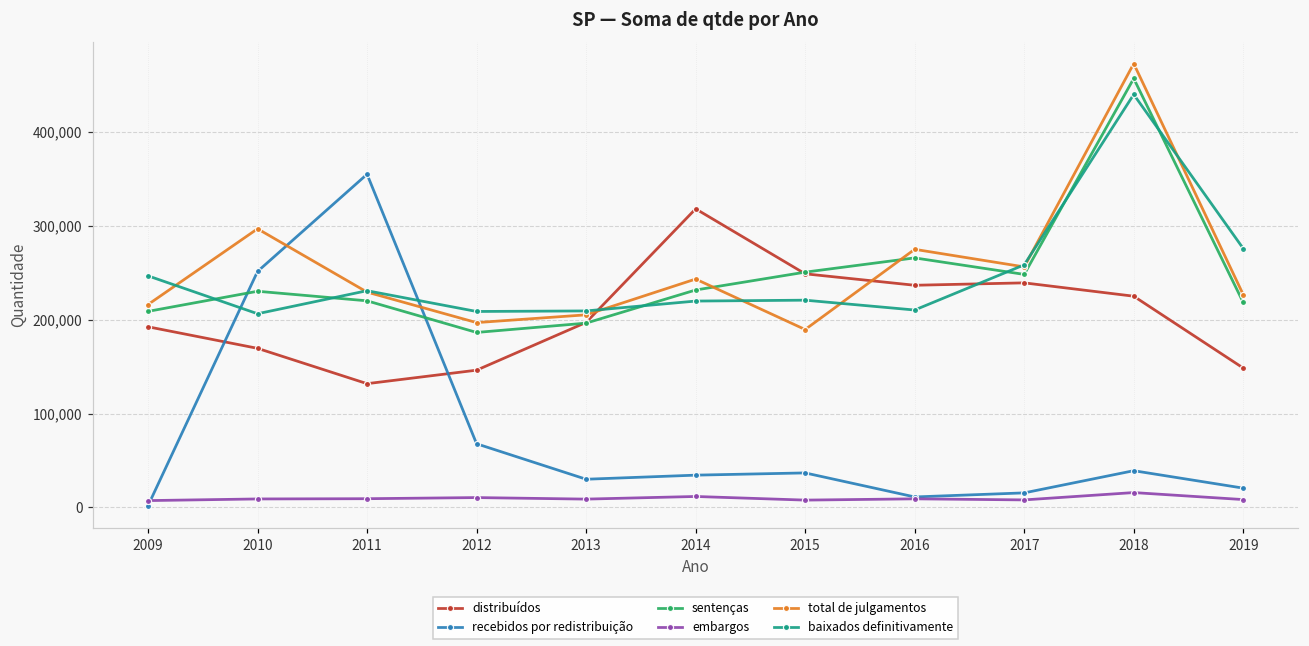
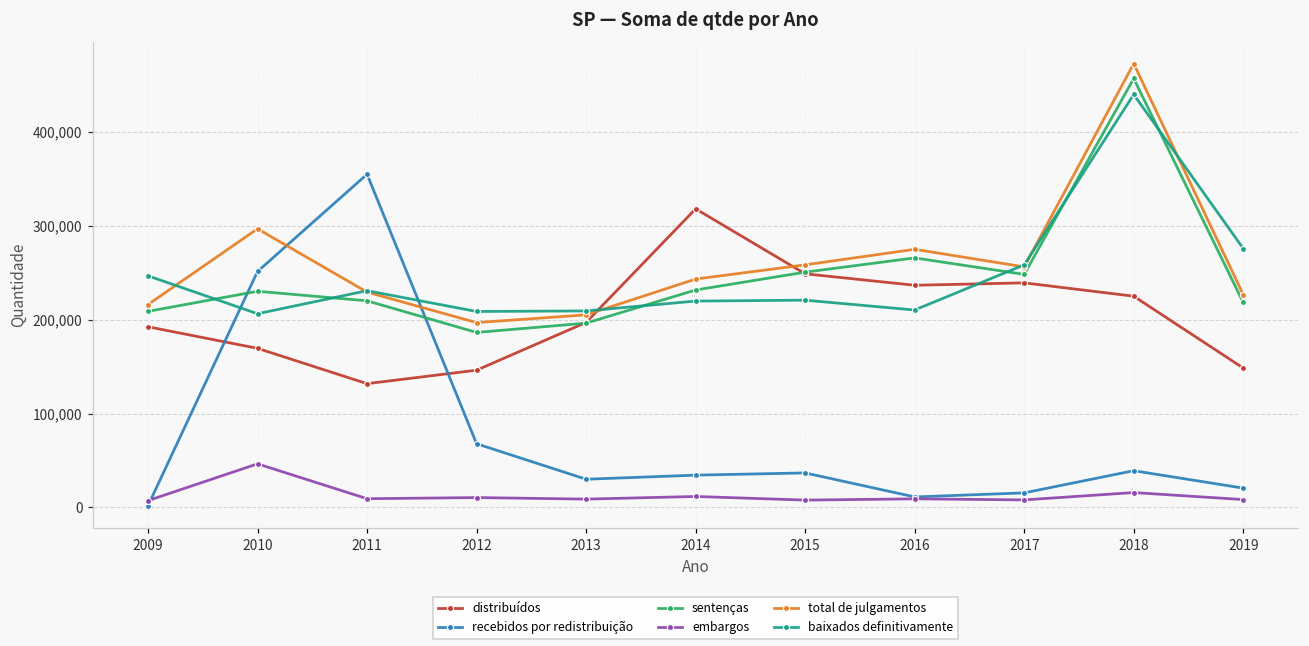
embargos, 2010: 10,000 -> 50,000
total de julgamentos, 2015: 190,000 -> 260,000
